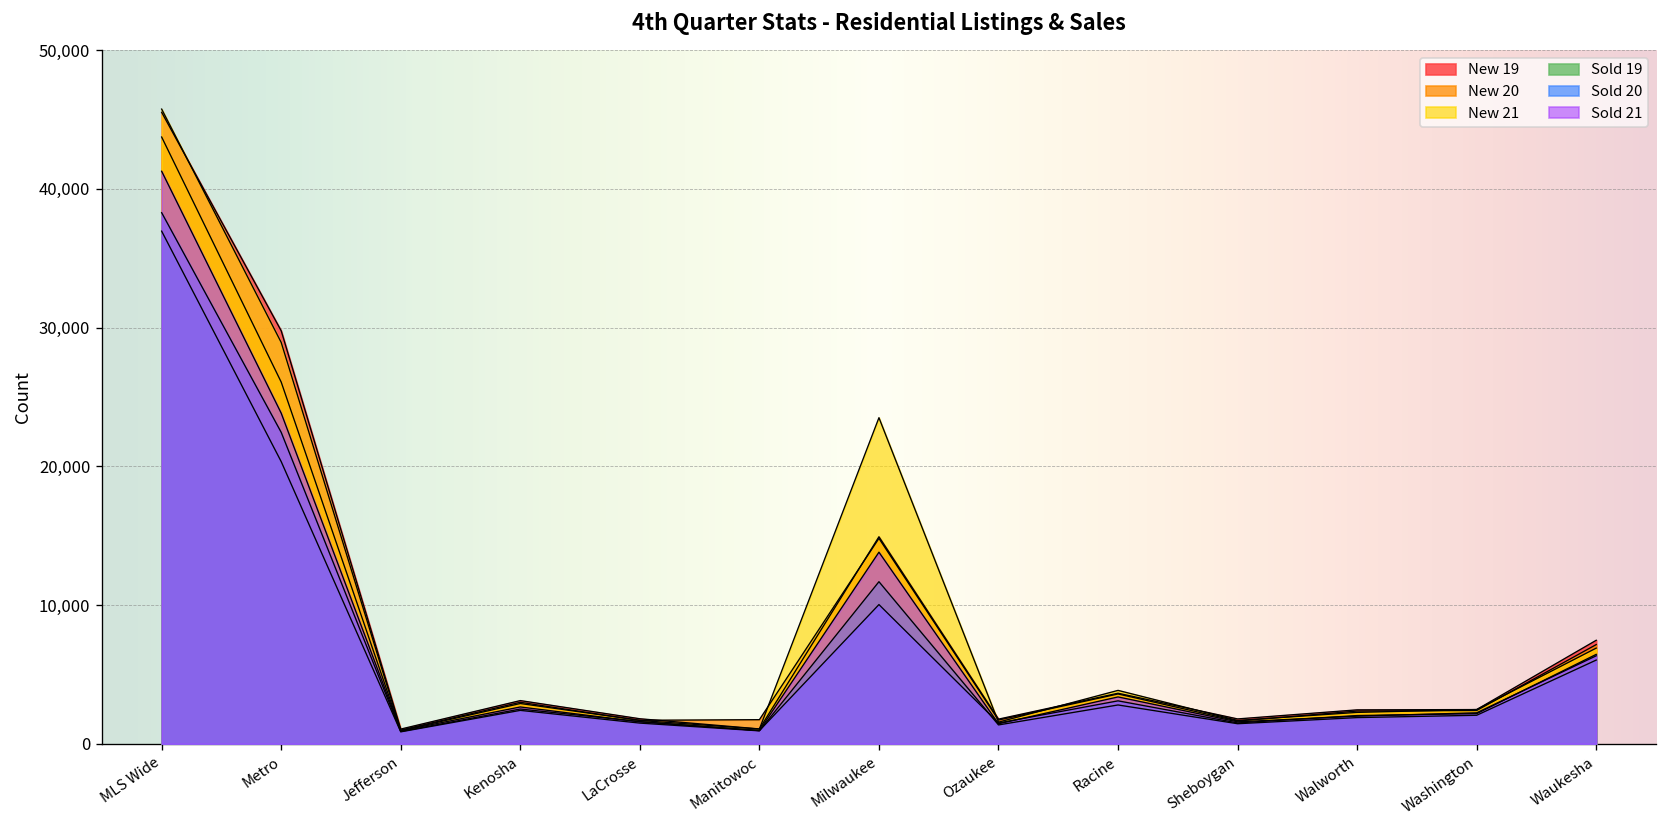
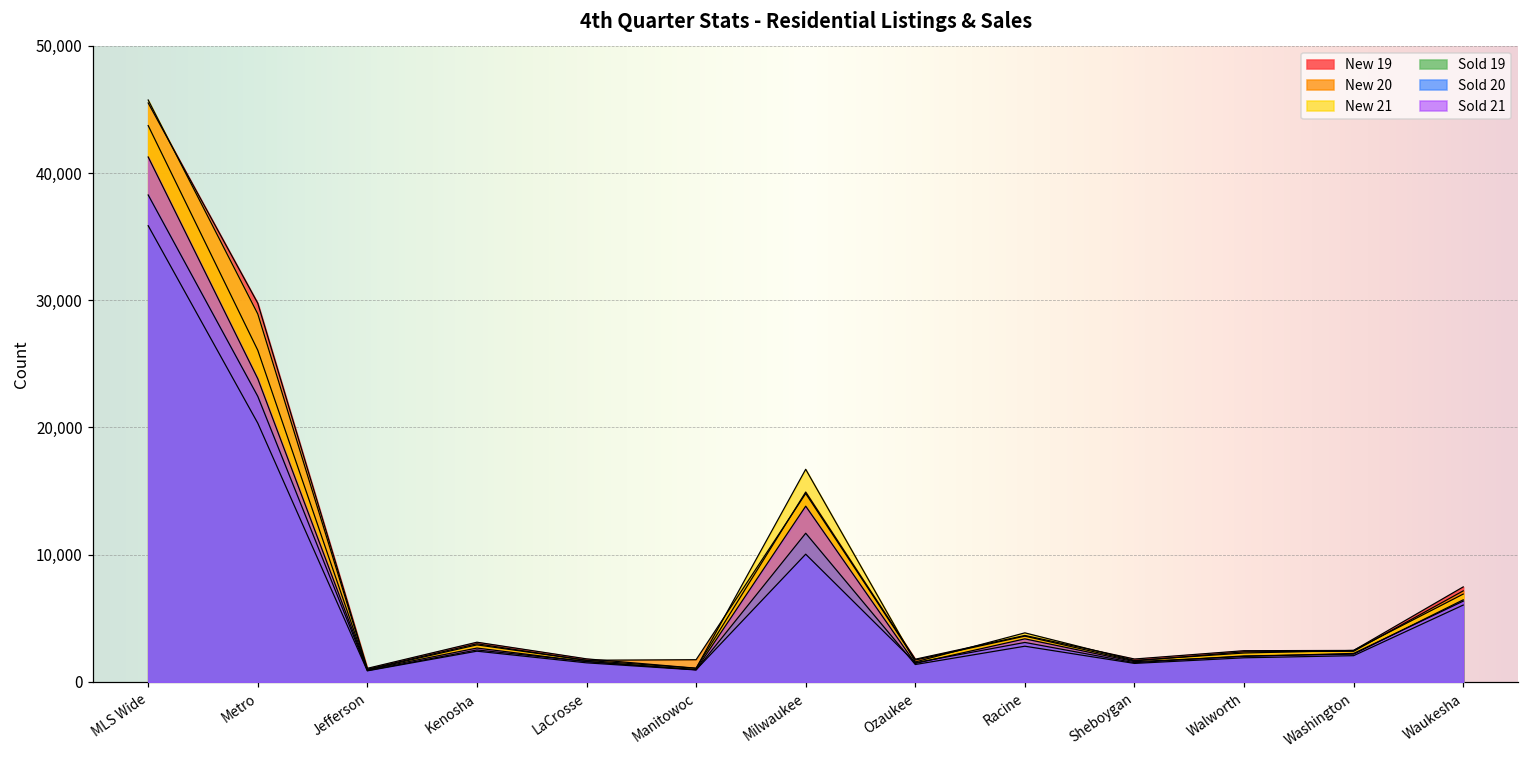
Sold 19, MLS Wide: 36,900 -> 35,900
New 21, Milwaukee: 23,500 -> 16,700
